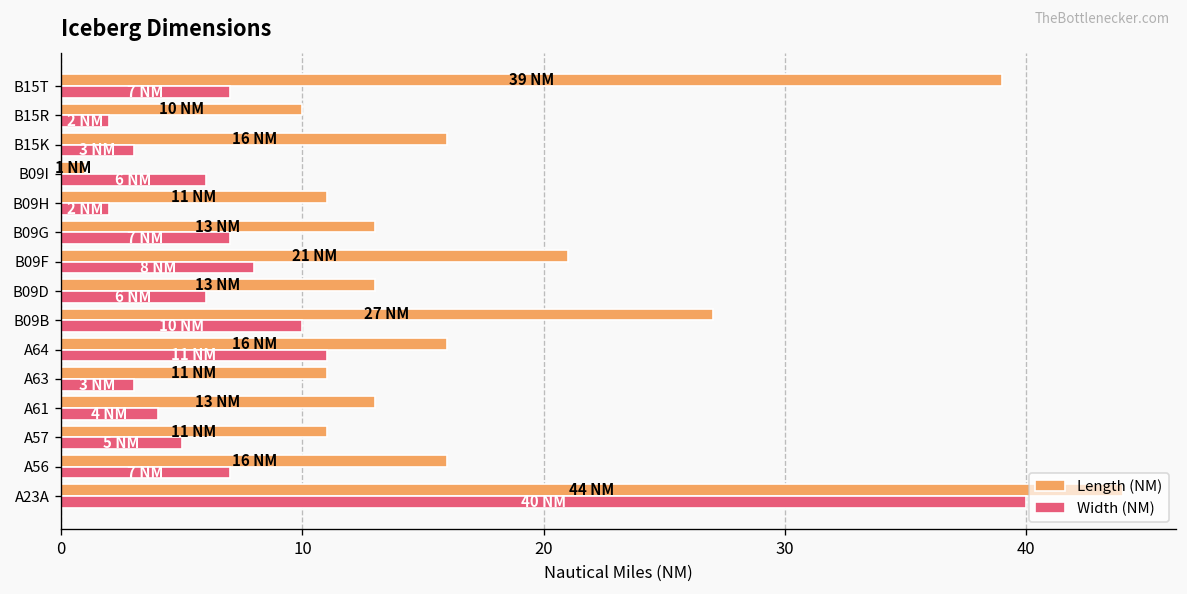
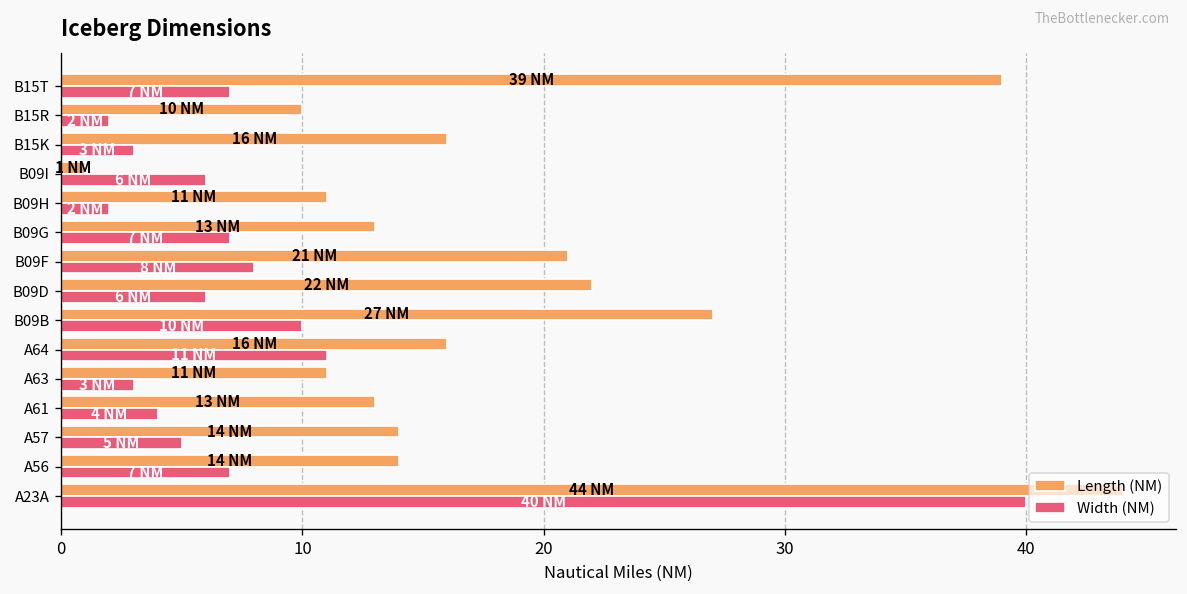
Length (NM), B09D: 13 -> 22
Length (NM), A57: 11 -> 14
Length (NM), A56: 16 -> 14
